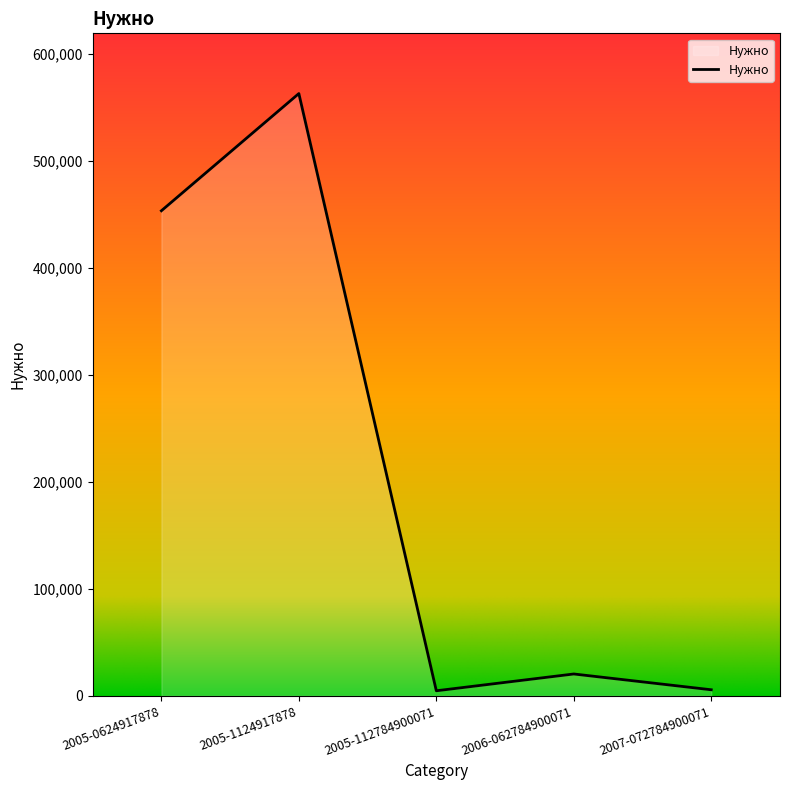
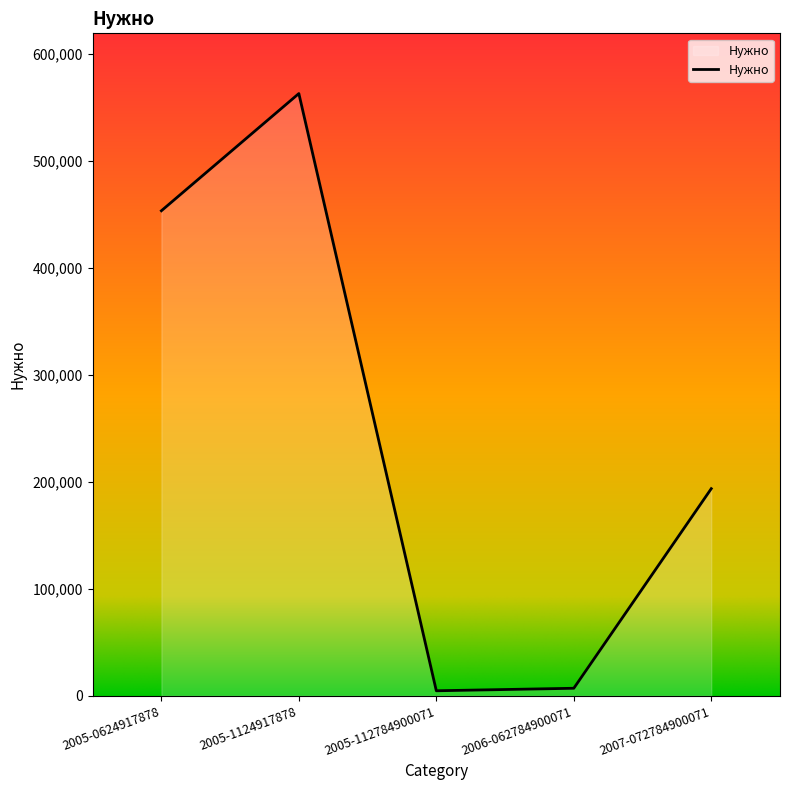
2006-062784900071: 20,000 -> 7,000
2007-072784900071: 6,000 -> 194,000
